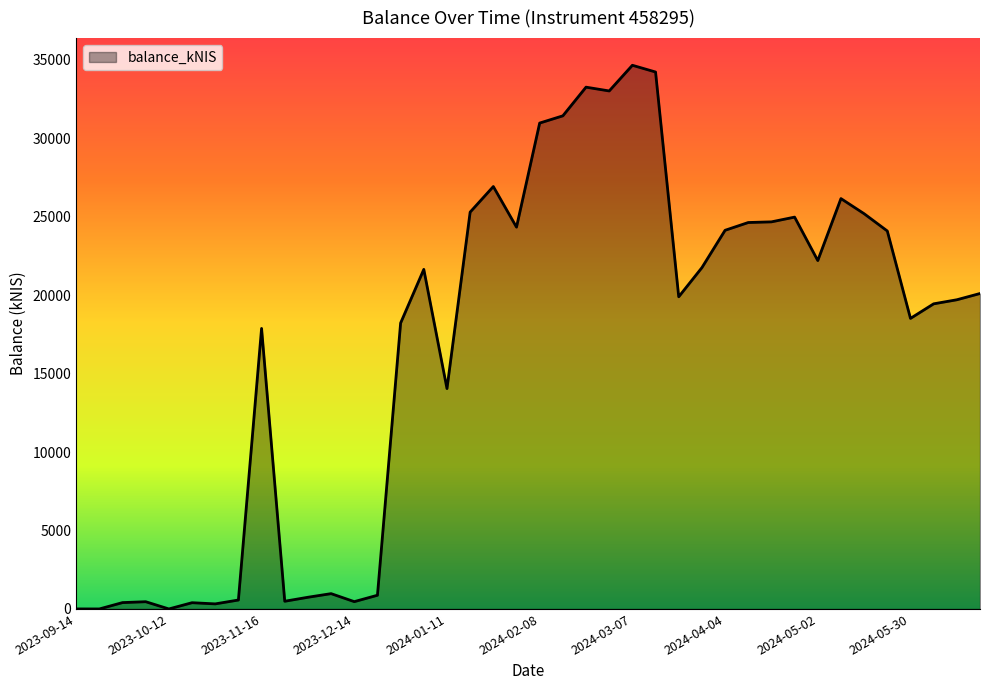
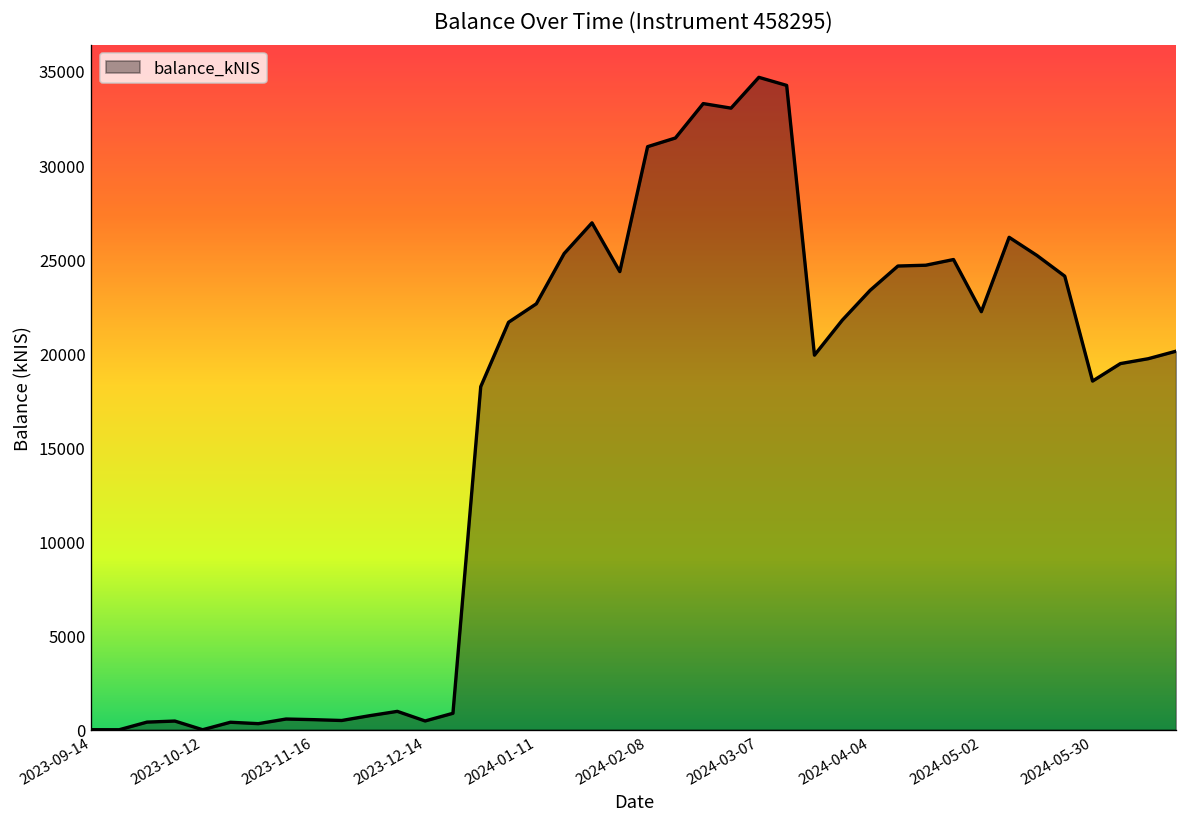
2023-11-16: 17900 -> 500
2024-01-11: 14000 -> 22600
2024-04-04: 24100 -> 23300
